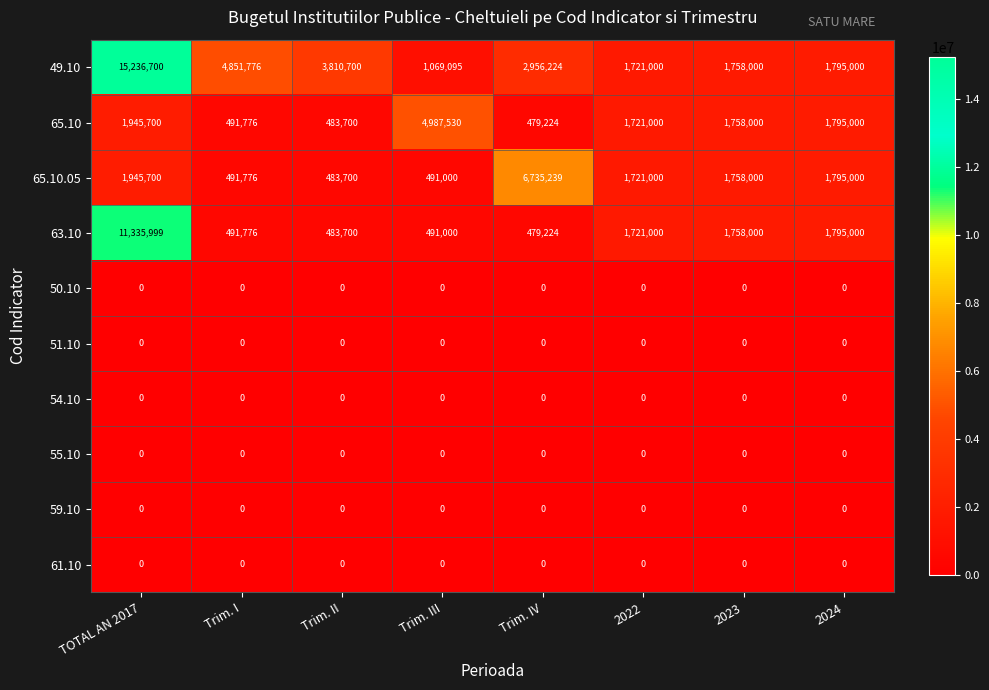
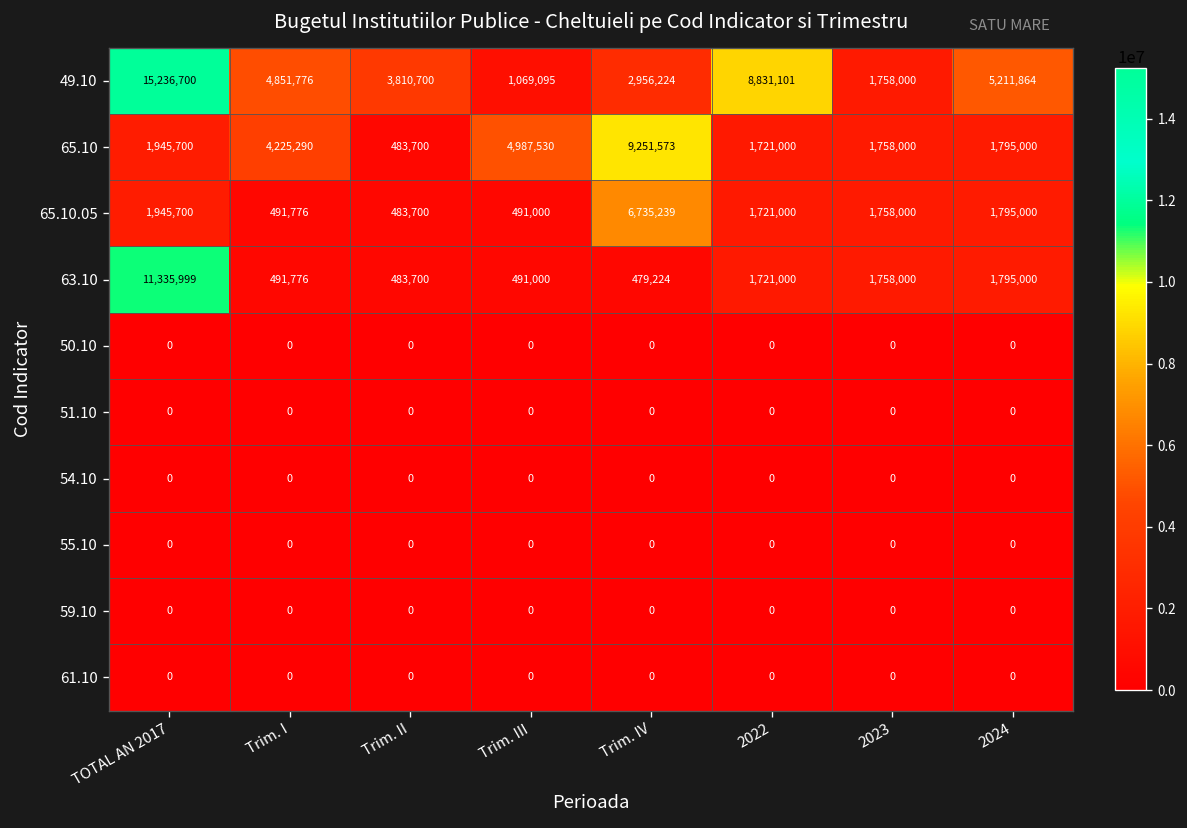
49.10, 2022: 1,721,000 -> 8,831,101
49.10, 2024: 1,795,000 -> 5,211,864
65.10, Trim. I: 491,776 -> 4,225,290
65.10, Trim. IV: 479,224 -> 9,251,573
